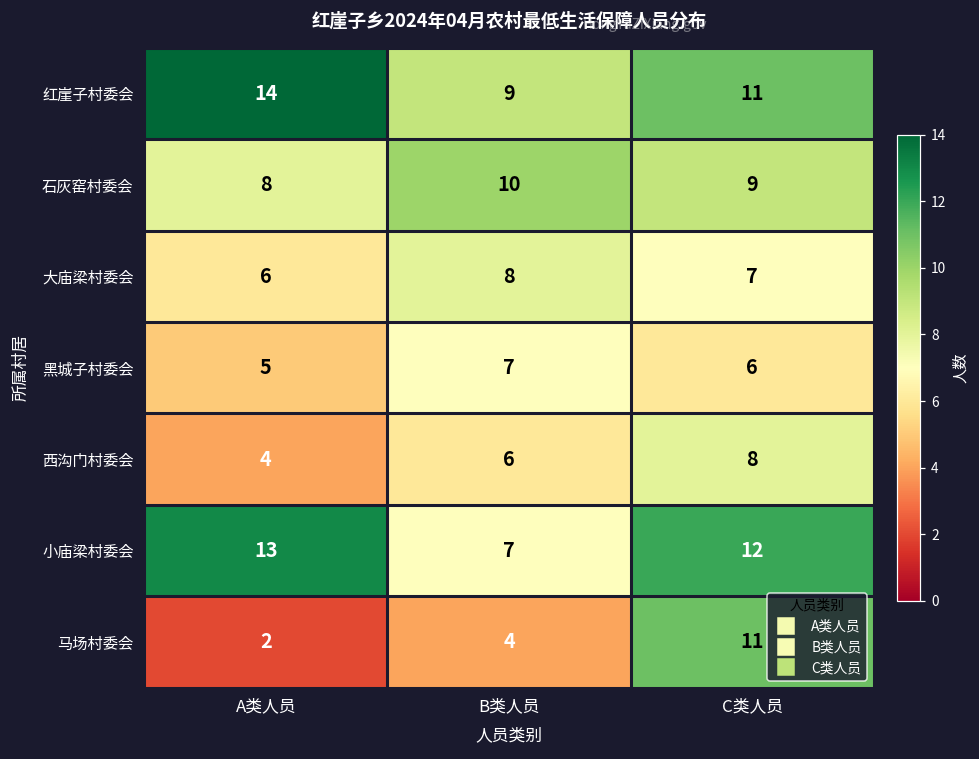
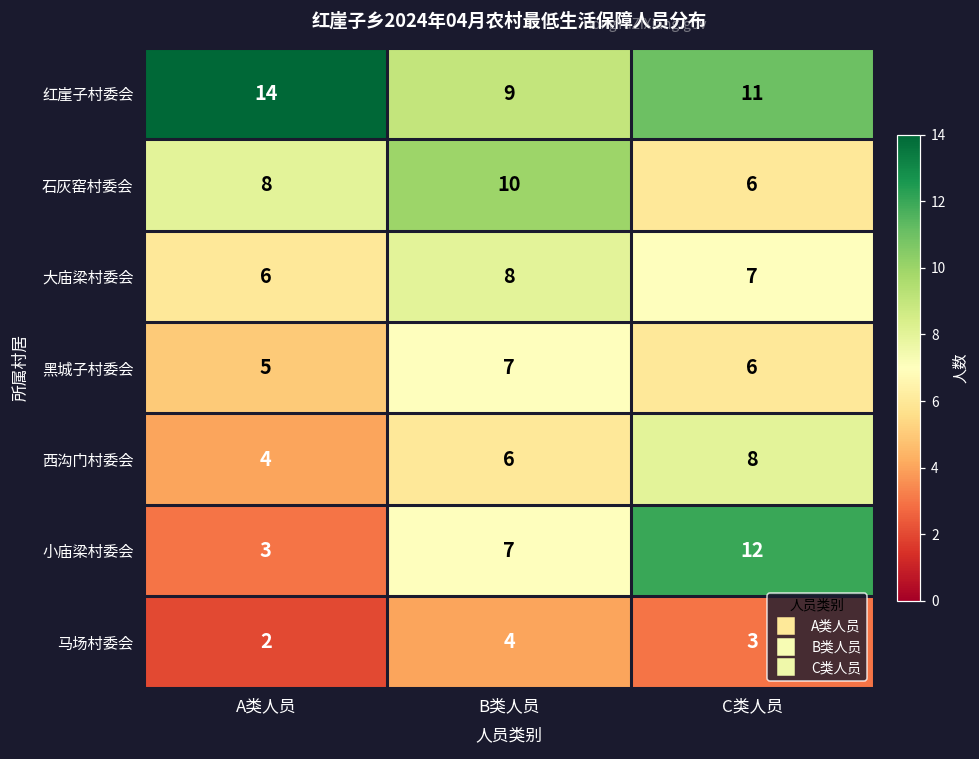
石灰窑村委会, C类人员: 9 -> 6
小庙梁村委会, A类人员: 13 -> 3
马场村委会, C类人员: 11 -> 3
